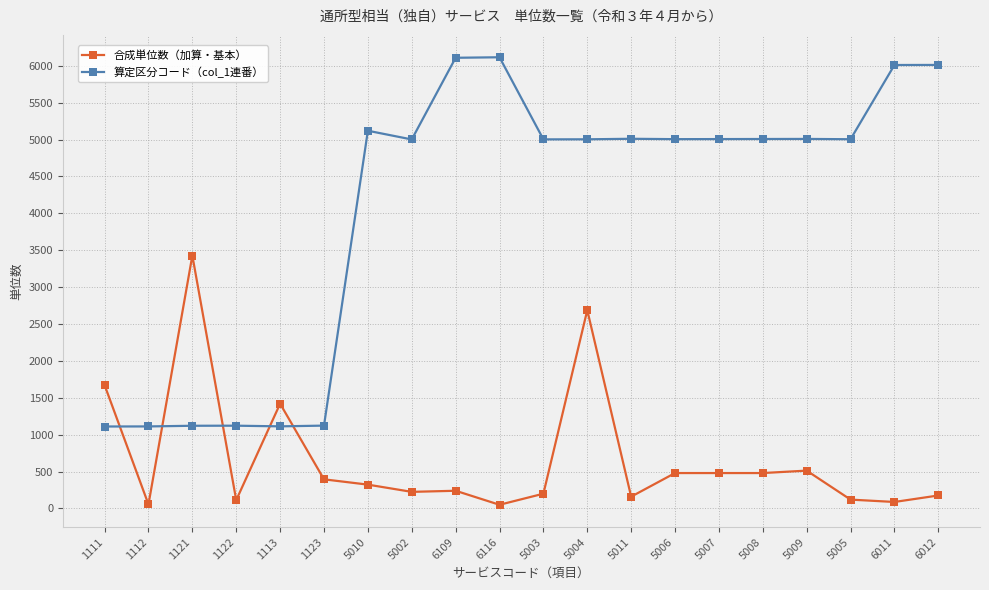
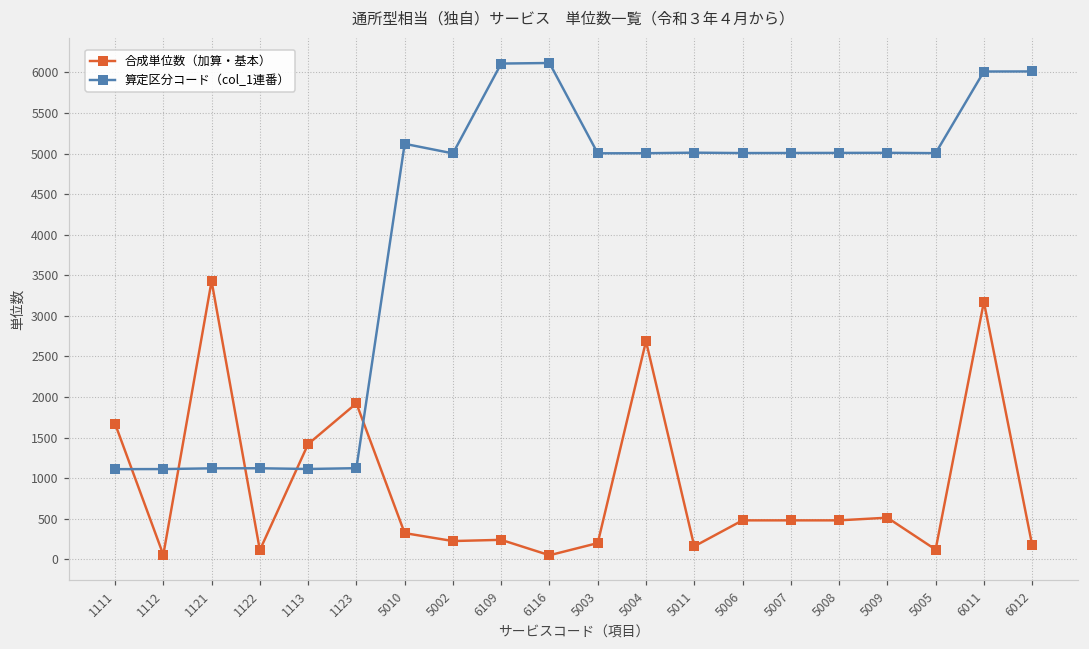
合成単位数（加算・基本）, 1123: 400 -> 1900
合成単位数（加算・基本）, 6011: 100 -> 3200
